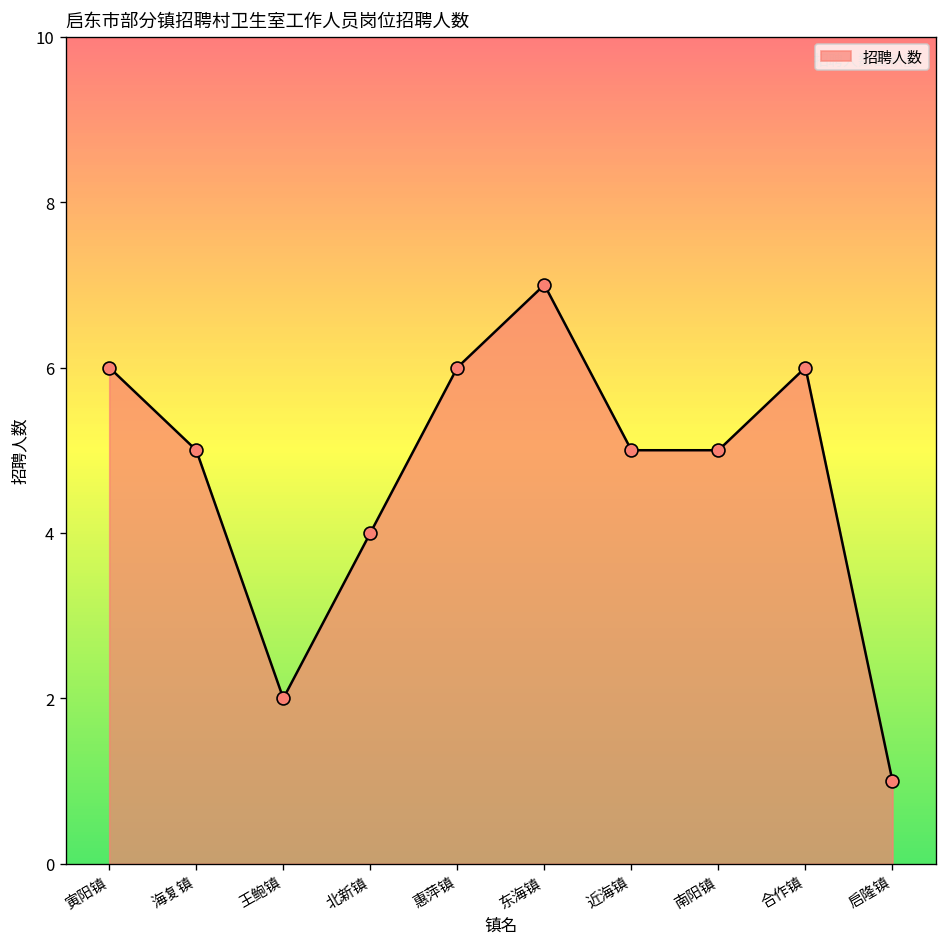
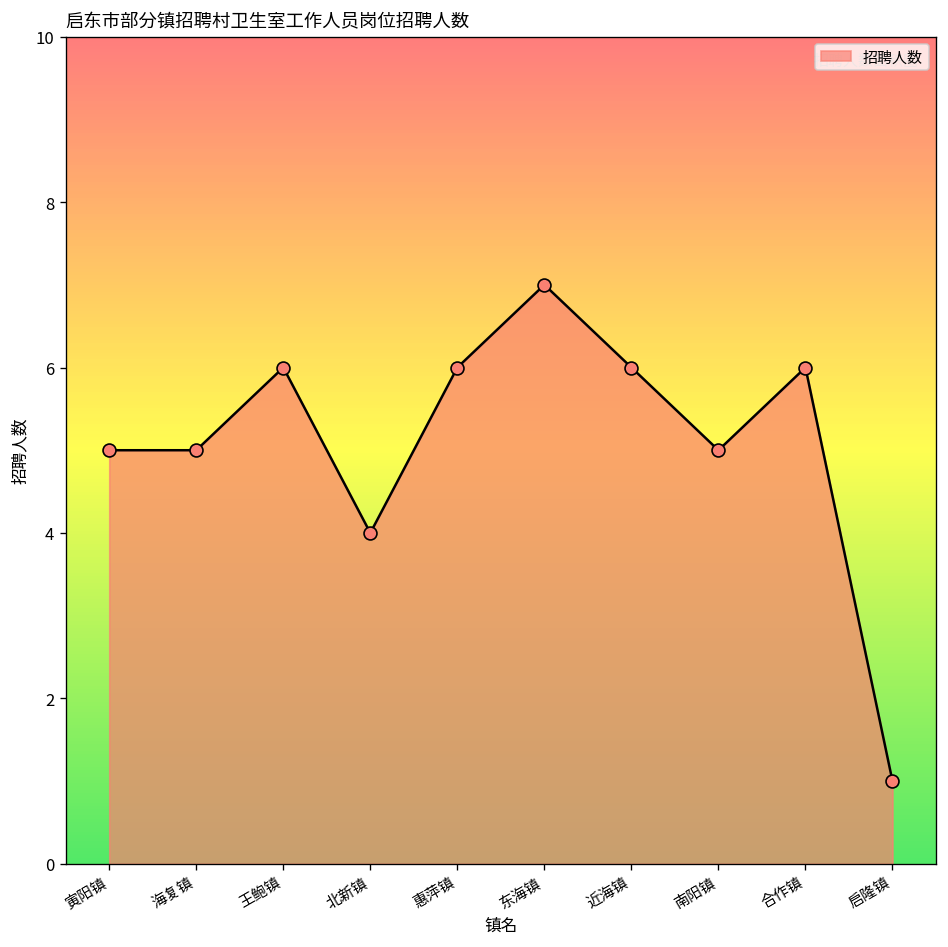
寅阳镇: 6 -> 5
王鲍镇: 2 -> 6
近海镇: 5 -> 6
